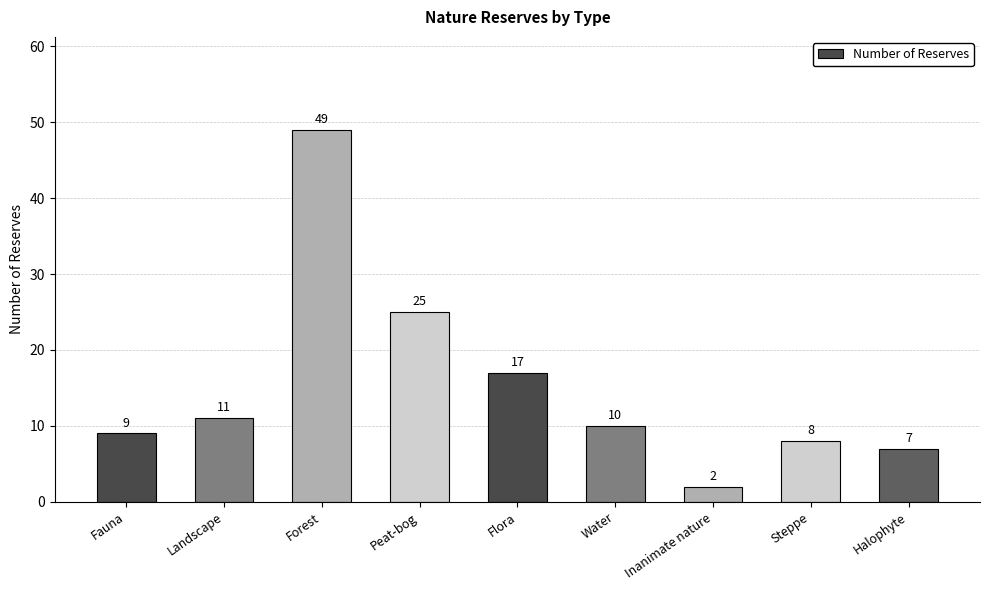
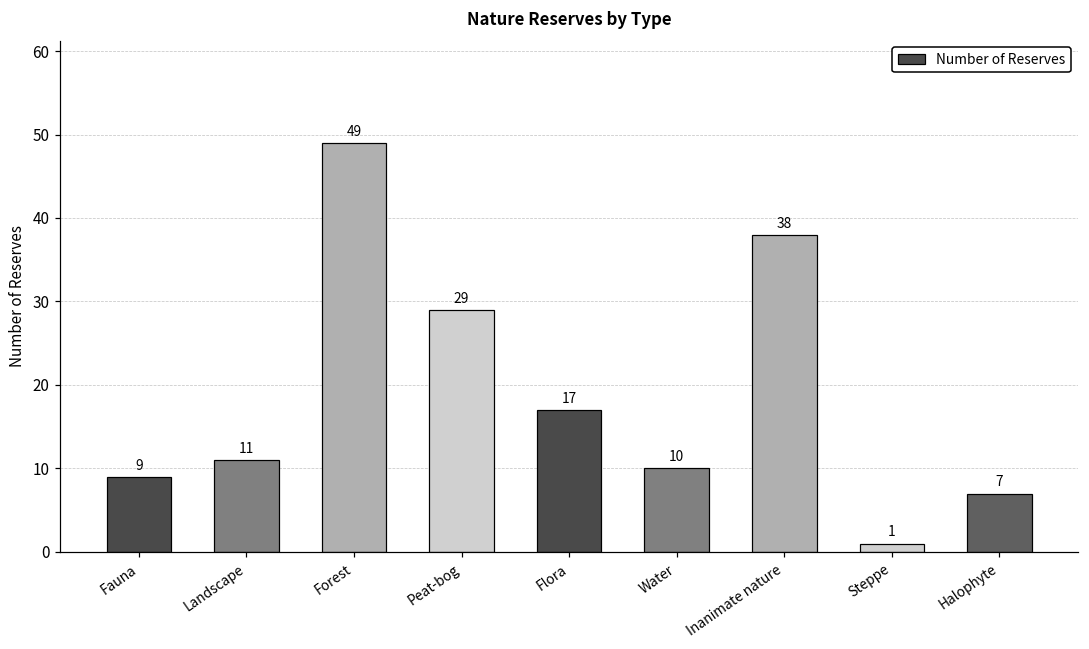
Peat-bog: 25 -> 29
Inanimate nature: 2 -> 38
Steppe: 8 -> 1
